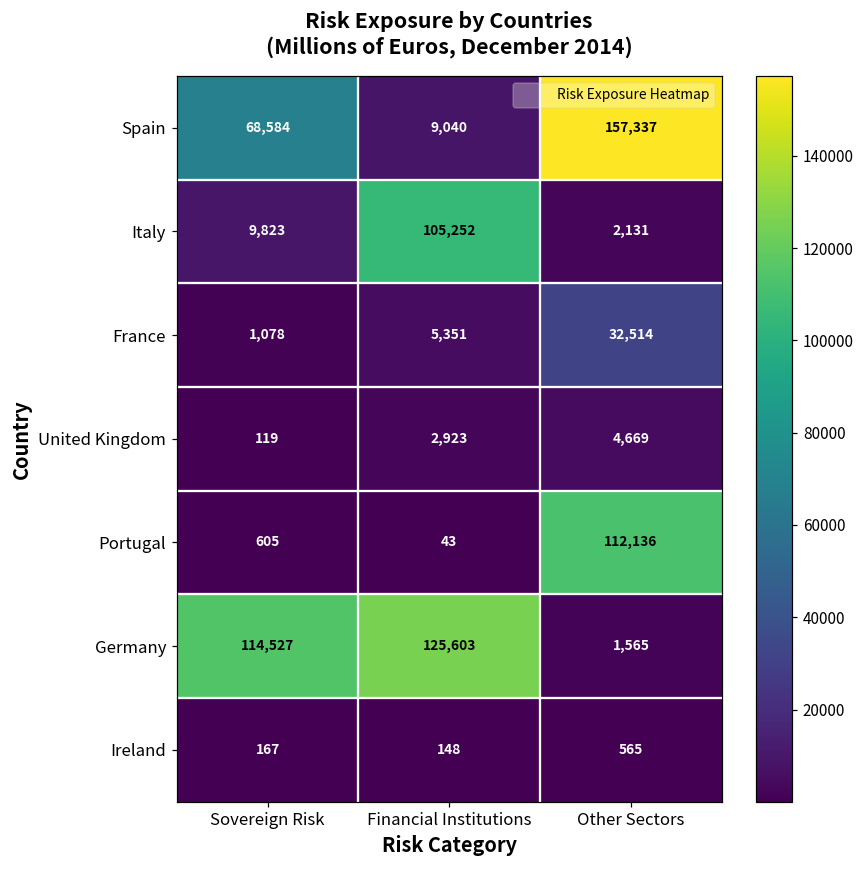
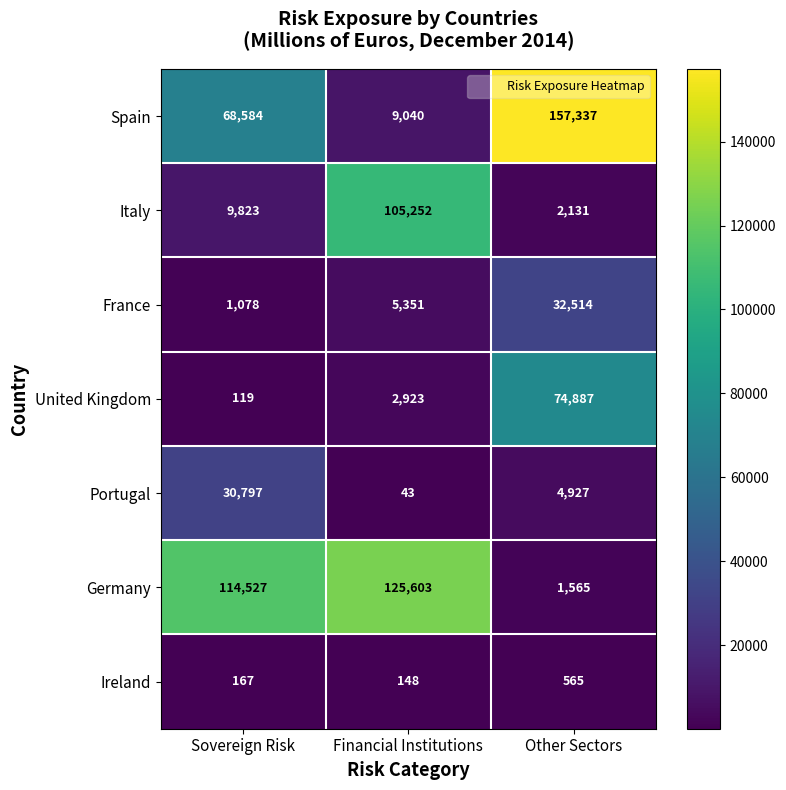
United Kingdom, Other Sectors: 4,669 -> 74,887
Portugal, Sovereign Risk: 605 -> 30,797
Portugal, Other Sectors: 112,136 -> 4,927
